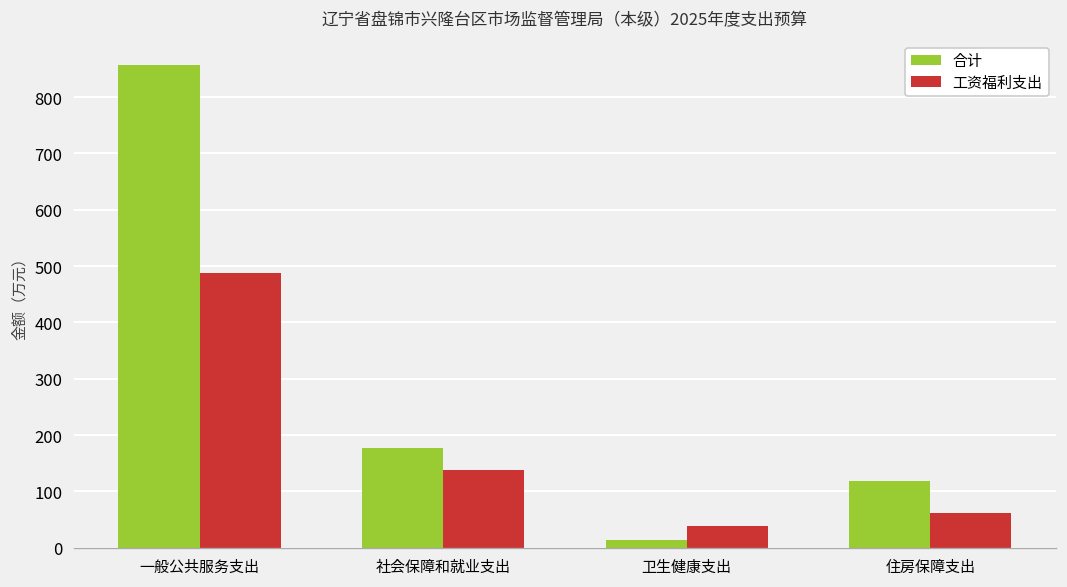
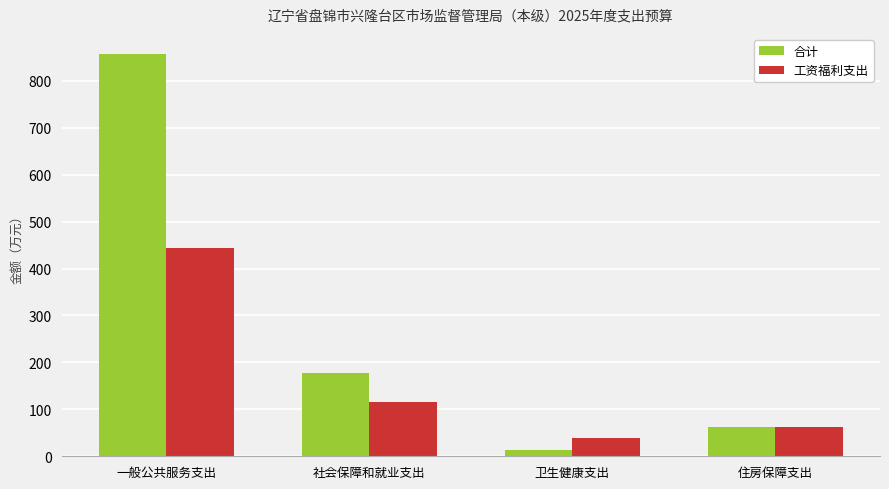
工资福利支出, 一般公共服务支出: 490 -> 440
工资福利支出, 社会保障和就业支出: 140 -> 120
合计, 住房保障支出: 120 -> 60
